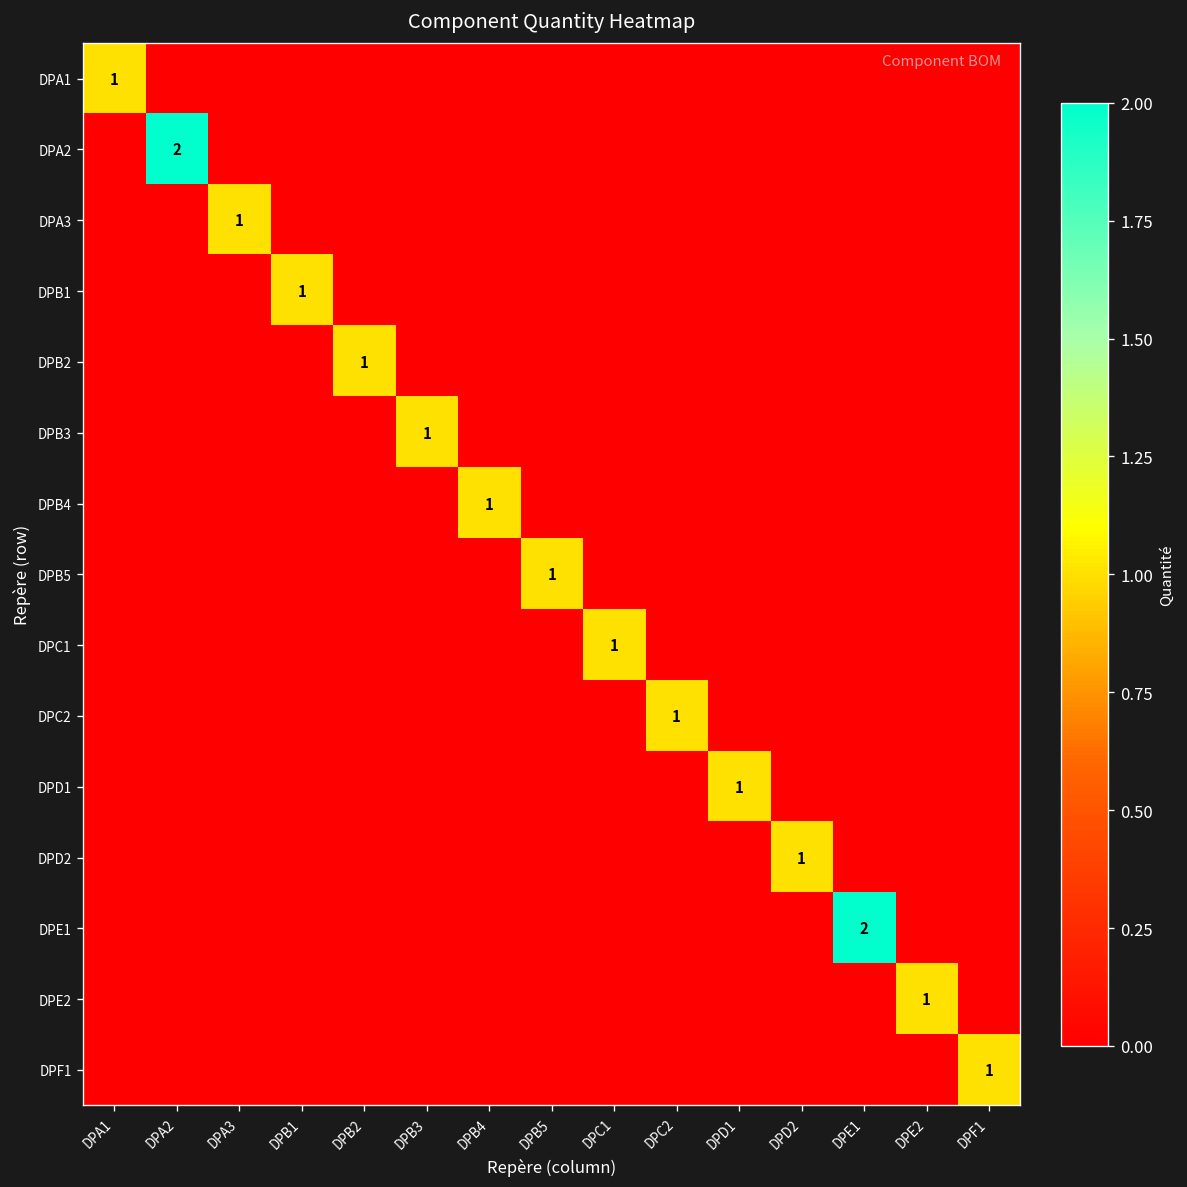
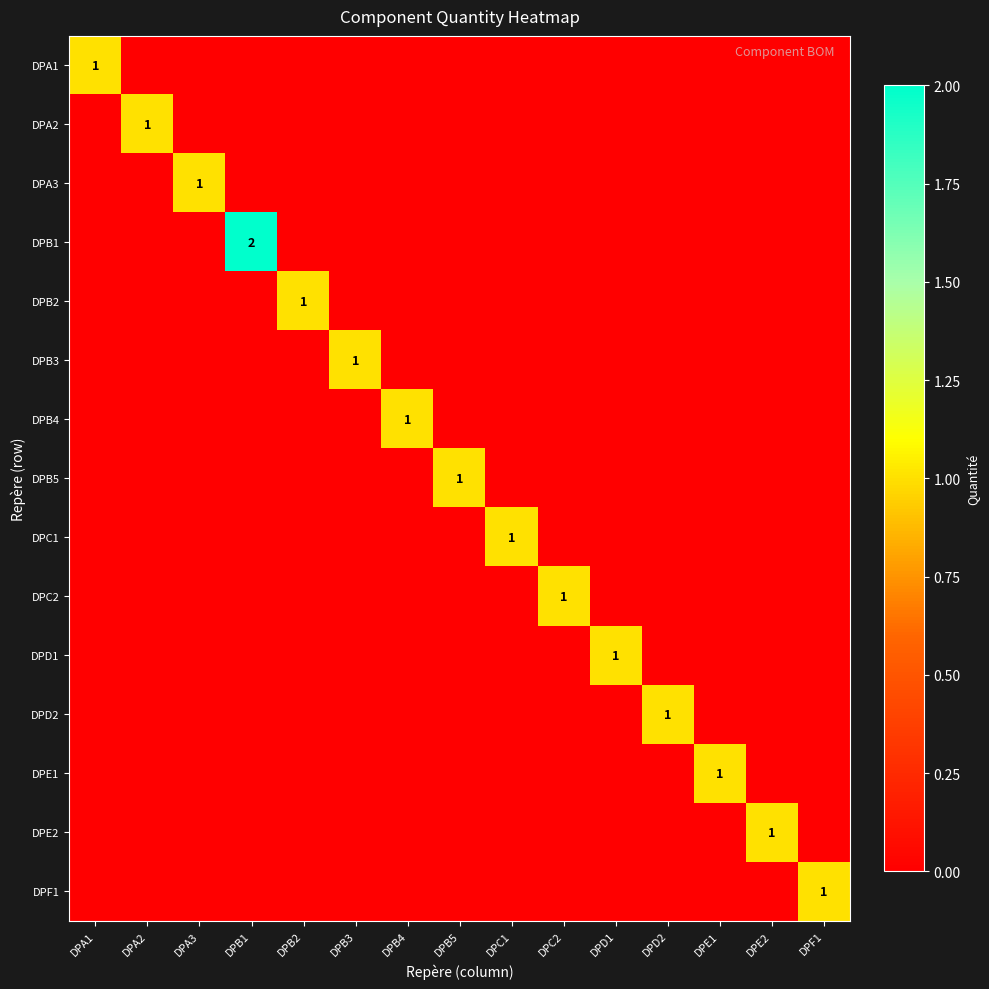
DPA2, DPA2: 2 -> 1
DPB1, DPB1: 1 -> 2
DPE1, DPE1: 2 -> 1
